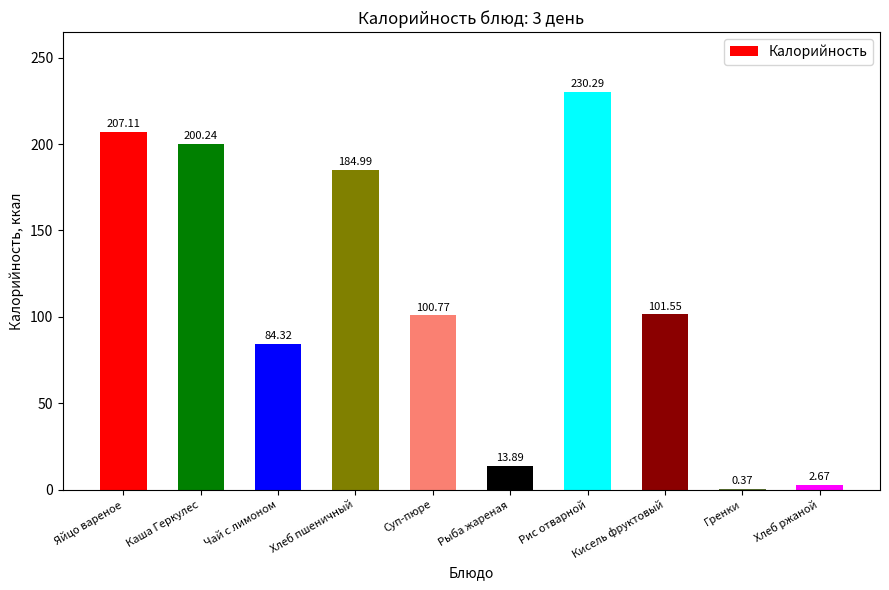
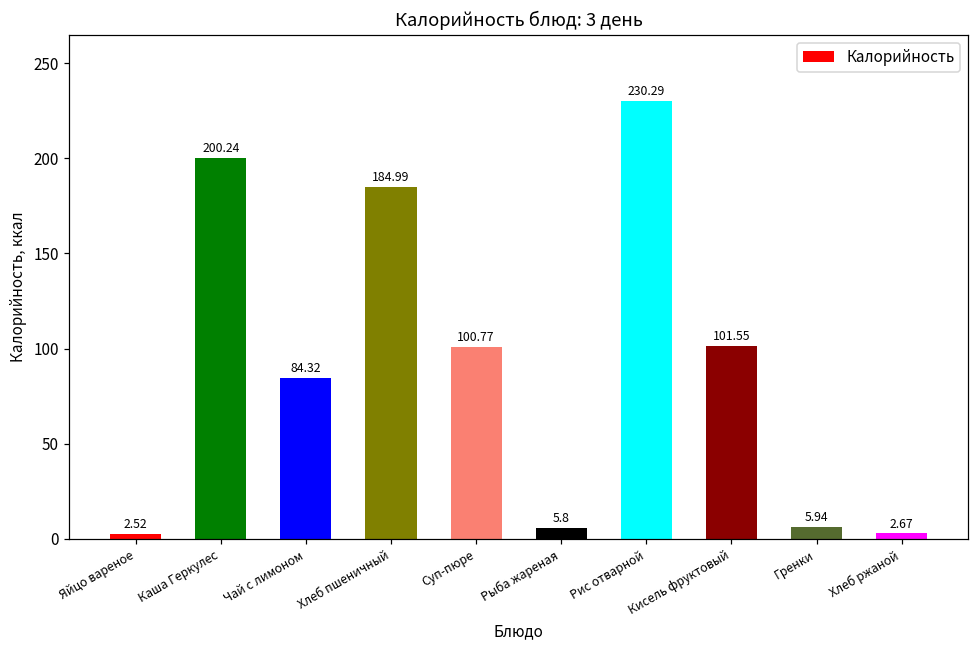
Яйцо вареное: 207.11 -> 2.52
Рыба жареная: 13.89 -> 5.8
Гренки: 0.37 -> 5.94
